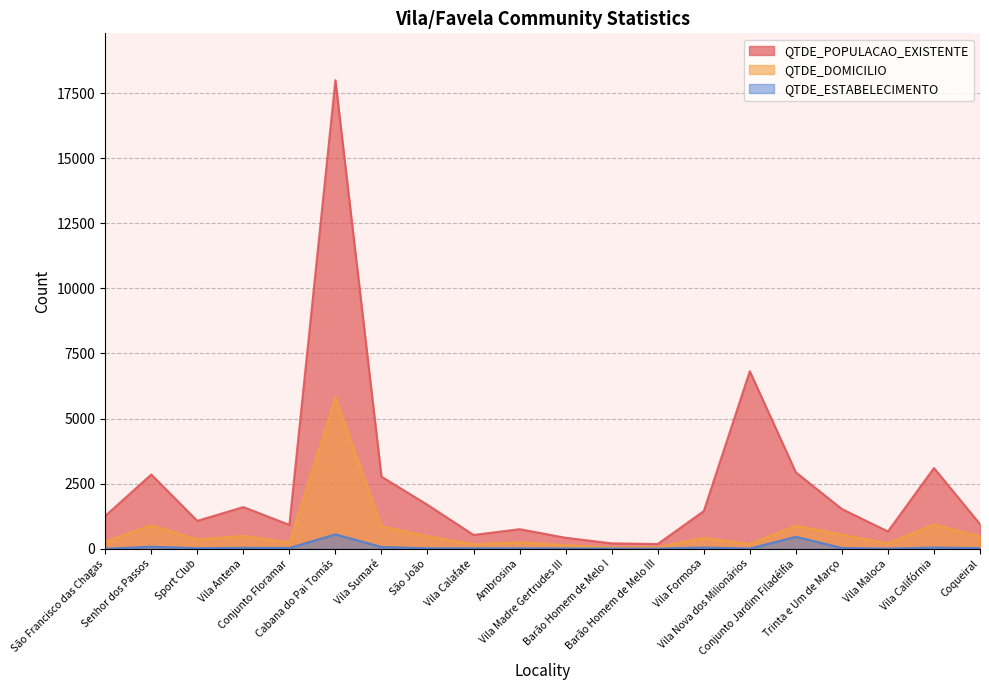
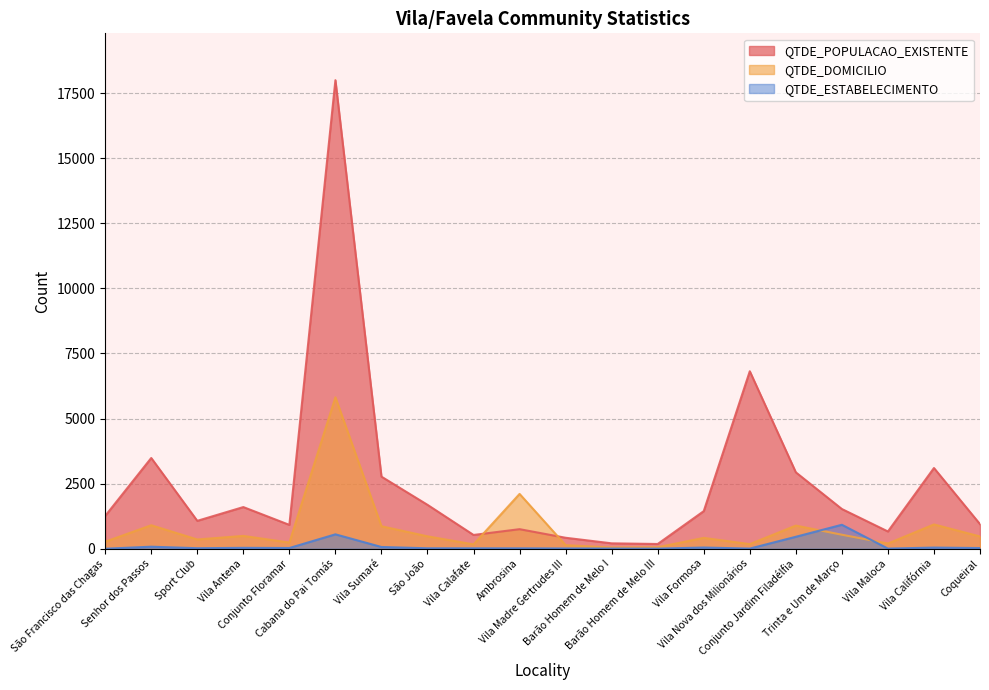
QTDE_POPULACAO_EXISTENTE, Senhor dos Passos: 2800 -> 3500
QTDE_DOMICILIO, Ambrosina: 200 -> 2100
QTDE_ESTABELECIMENTO, Trinta e Um de Março: 0 -> 900
